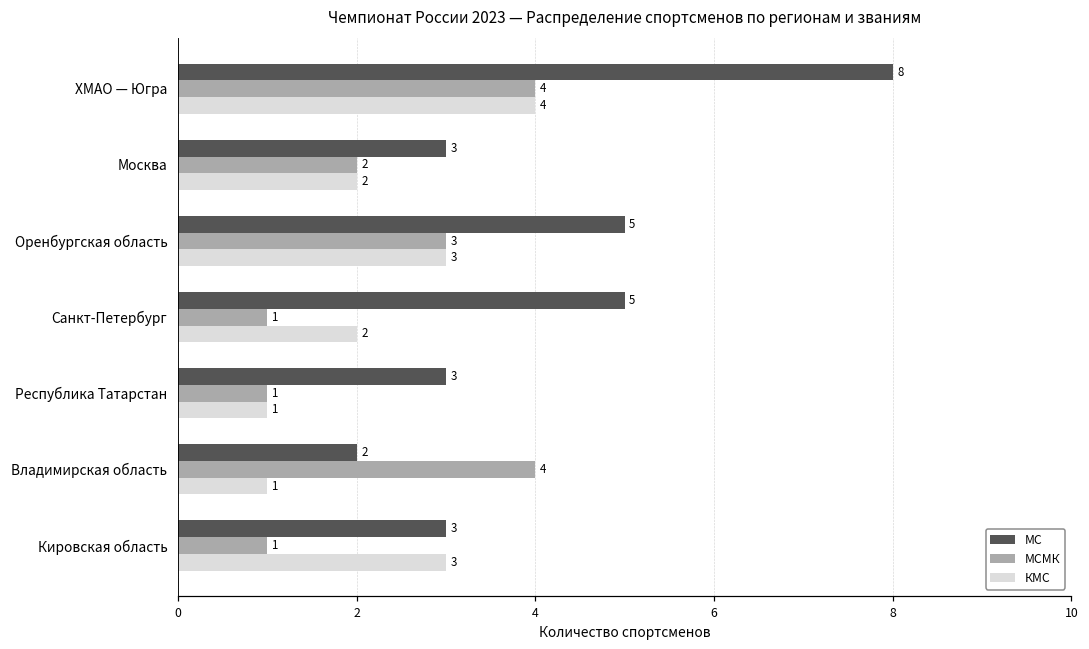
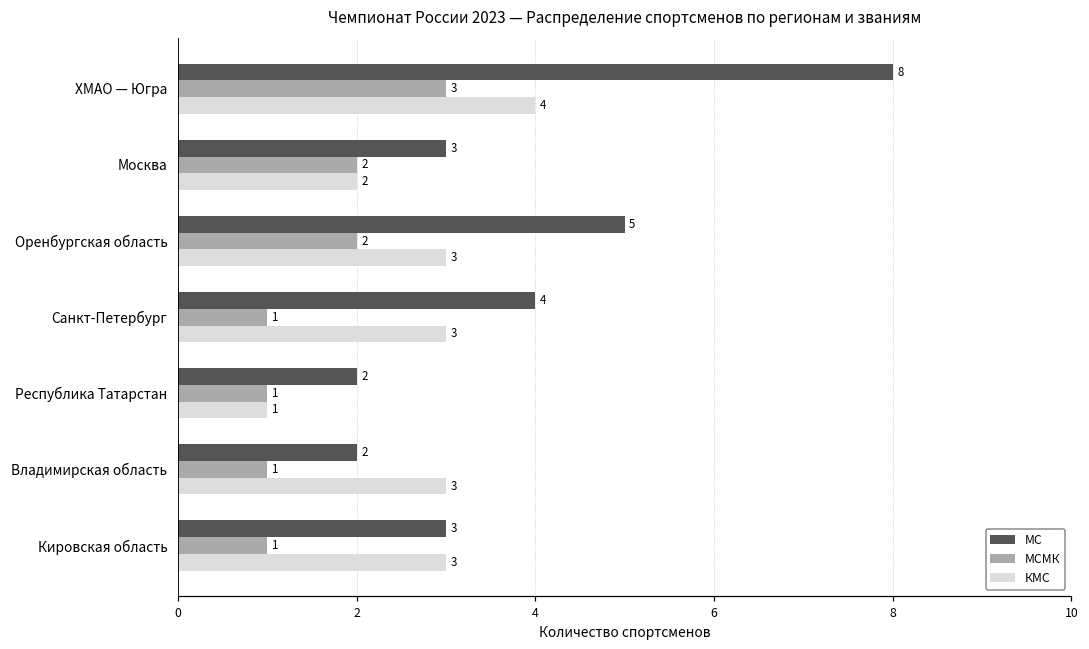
МСМК, ХМАО — Югра: 4 -> 3
МСМК, Оренбургская область: 3 -> 2
МС, Санкт-Петербург: 5 -> 4
КМС, Санкт-Петербург: 2 -> 3
МС, Республика Татарстан: 3 -> 2
МСМК, Владимирская область: 4 -> 1
КМС, Владимирская область: 1 -> 3
